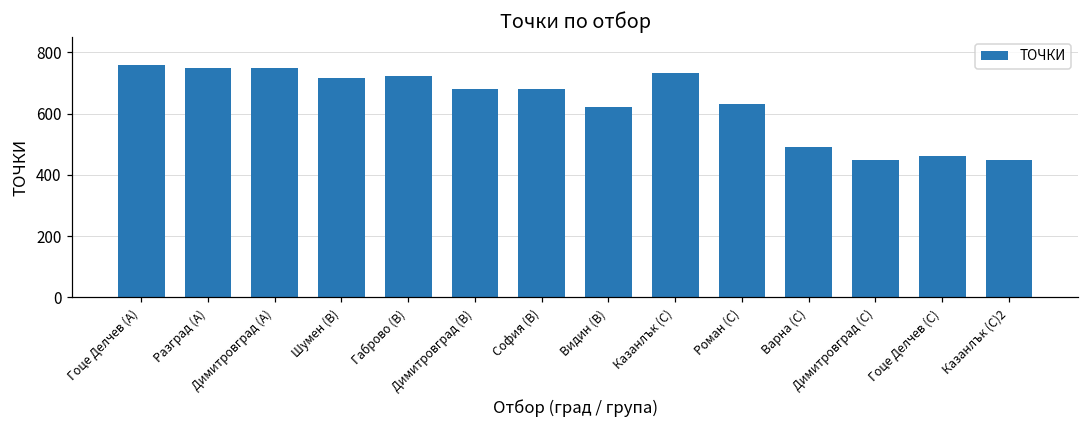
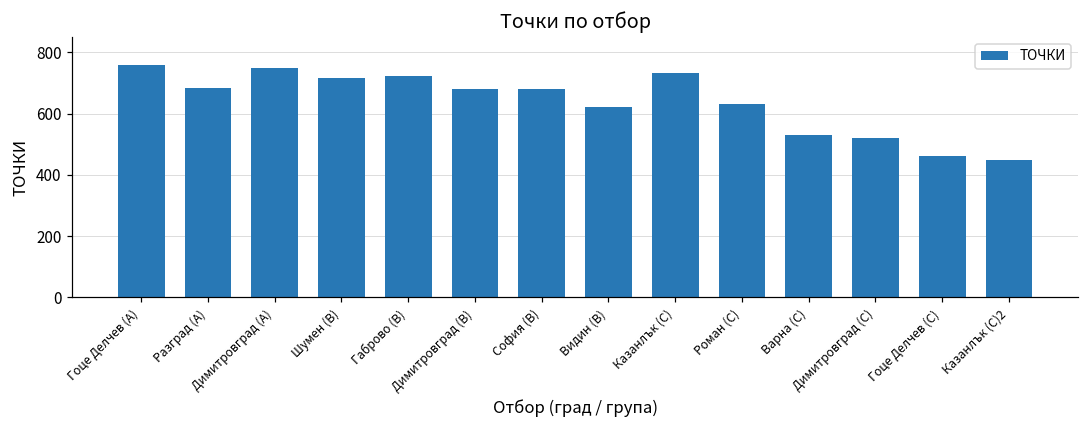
Разград (А): 750 -> 690
Варна (С): 490 -> 530
Димитровград (С): 450 -> 520
